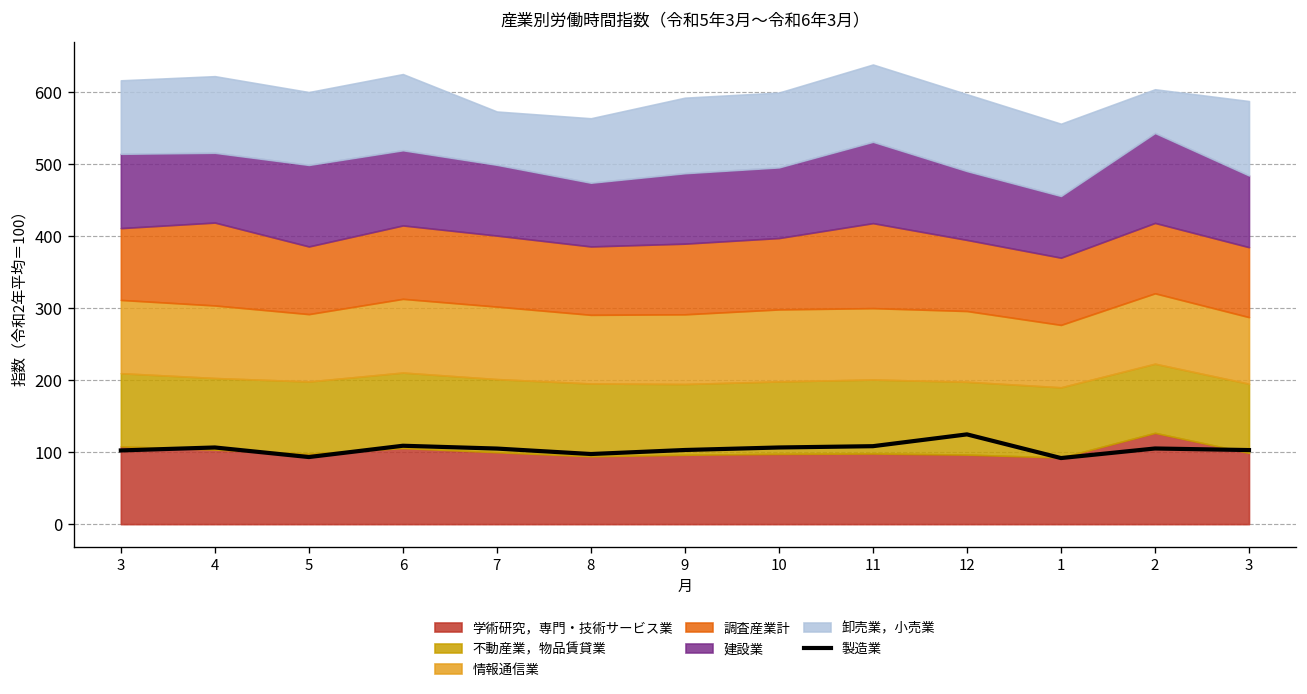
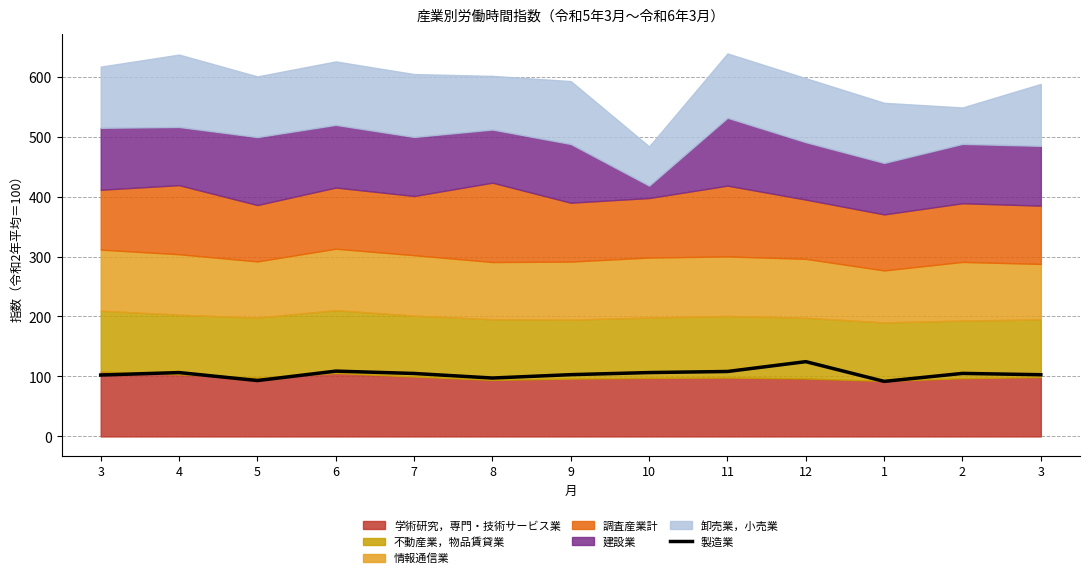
卸売業，小売業, 4: 110 -> 120
卸売業，小売業, 7: 70 -> 100
調査産業計, 8: 100 -> 130
建設業, 10: 100 -> 20
卸売業，小売業, 10: 100 -> 70
学術研究，専門・技術サービス業, 2: 130 -> 100
建設業, 2: 130 -> 100
